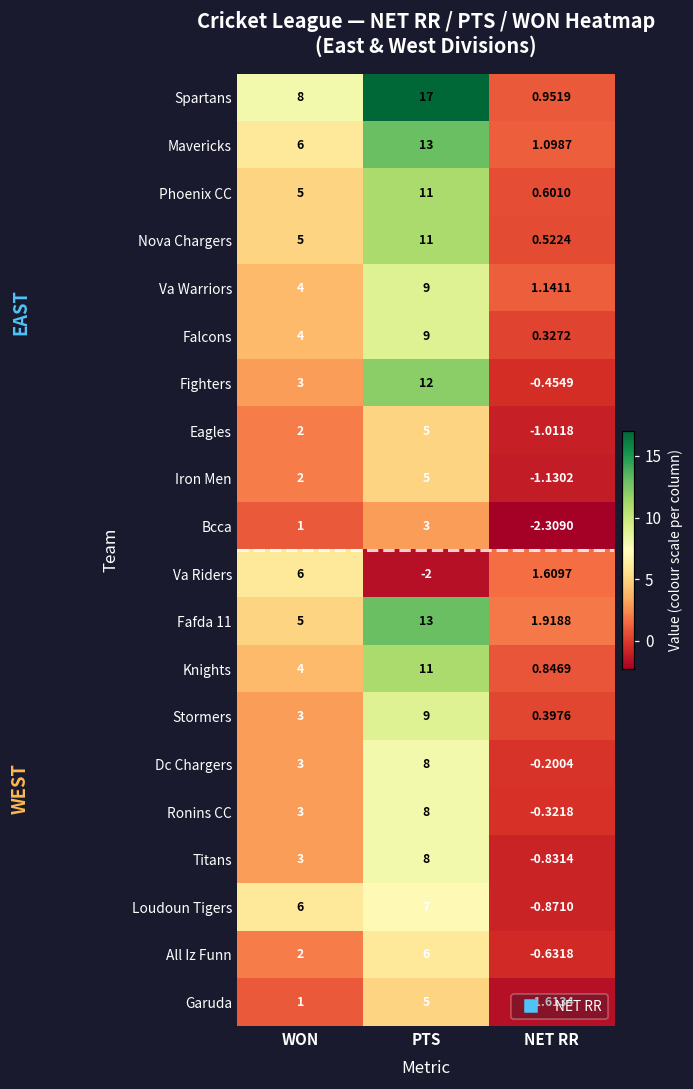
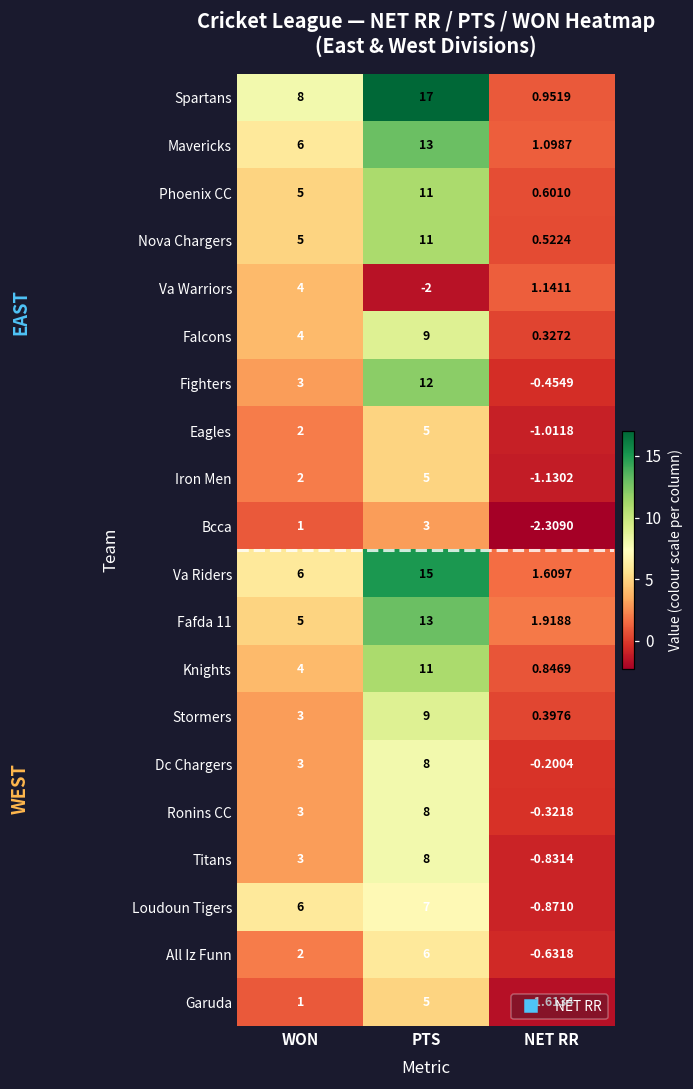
Va Warriors, PTS: 9 -> -2
Va Riders, PTS: -2 -> 15
